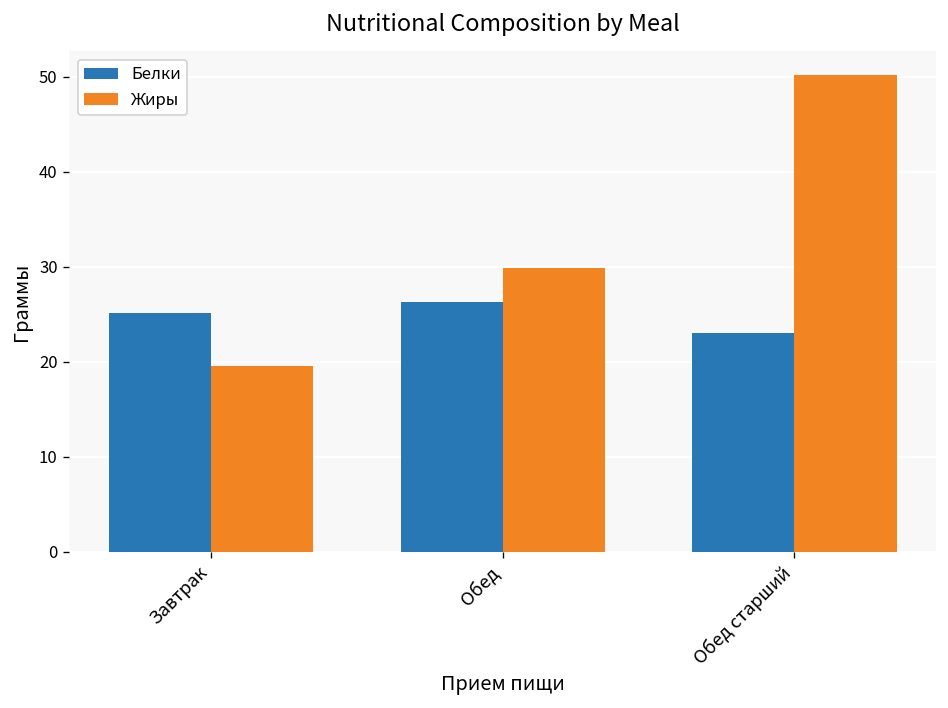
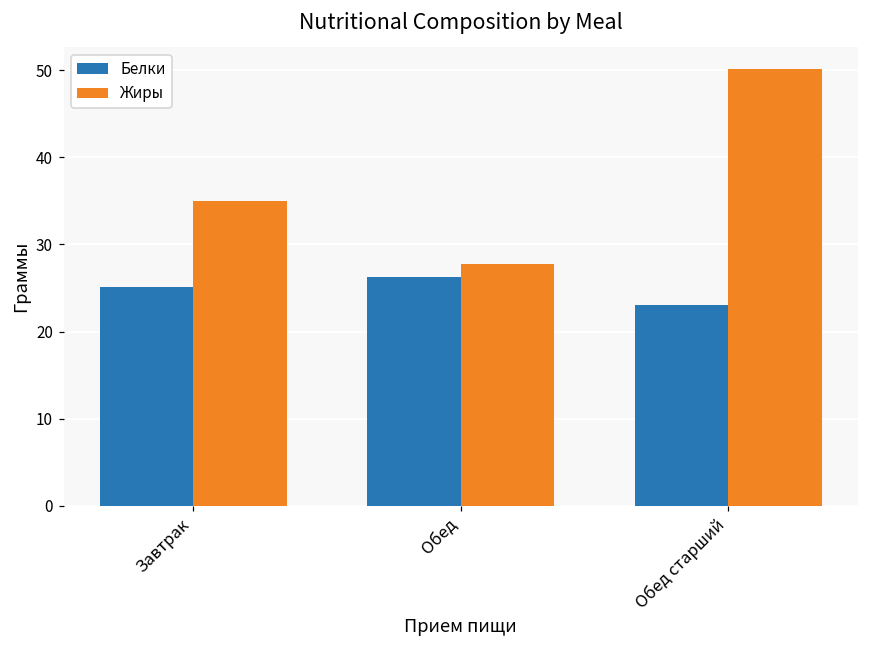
Жиры, Завтрак: 20 -> 35
Жиры, Обед: 30 -> 28
